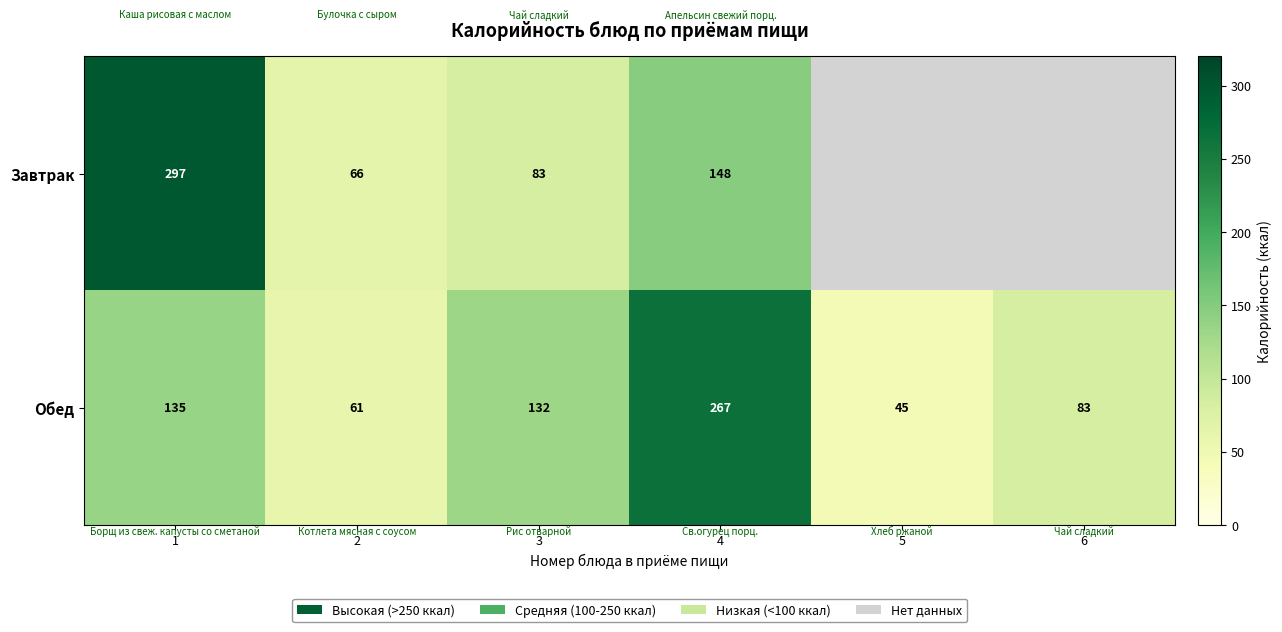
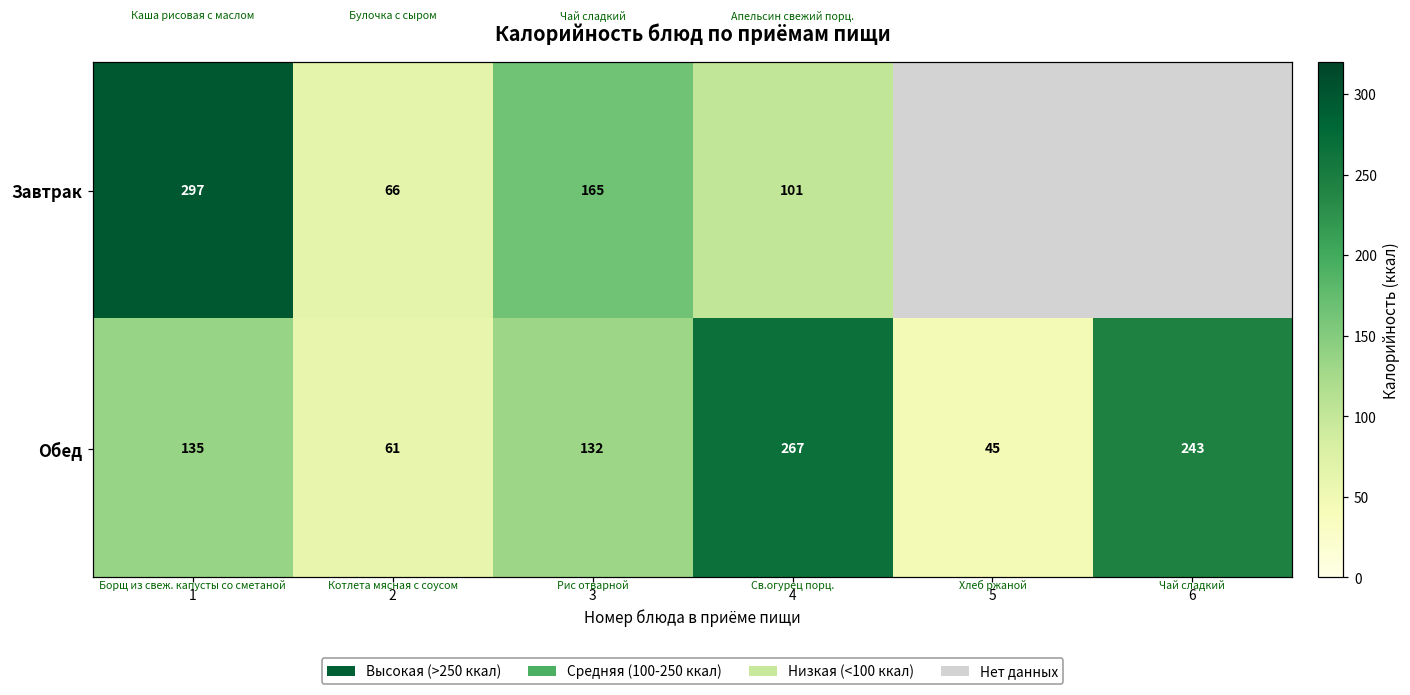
Завтрак, 3: 83 -> 165
Завтрак, 4: 148 -> 101
Обед, 6: 83 -> 243
